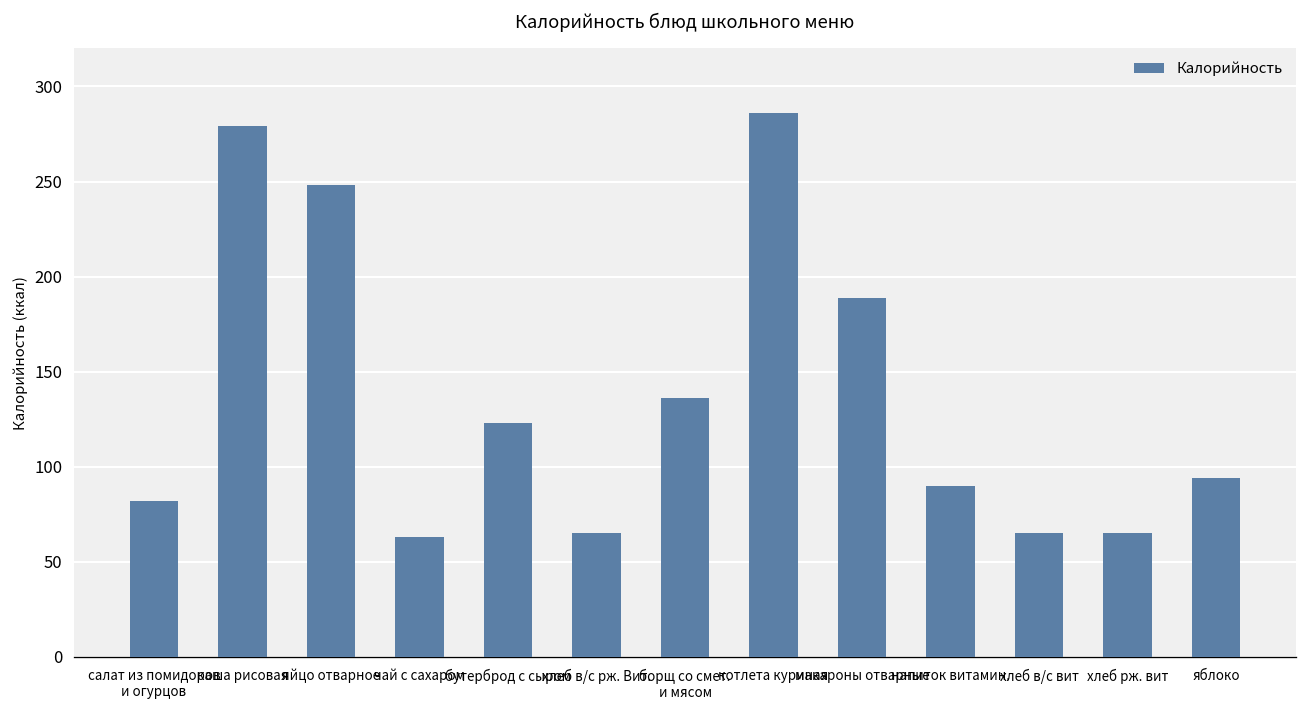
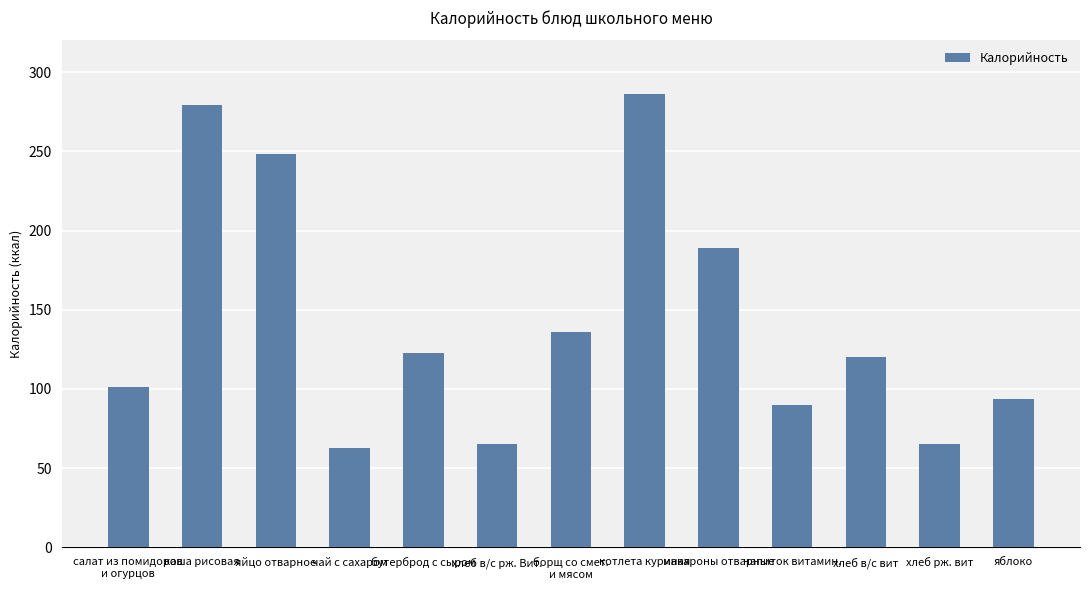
салат из помидоров и огурцов: 82 -> 101
хлеб в/с вит: 65 -> 120
